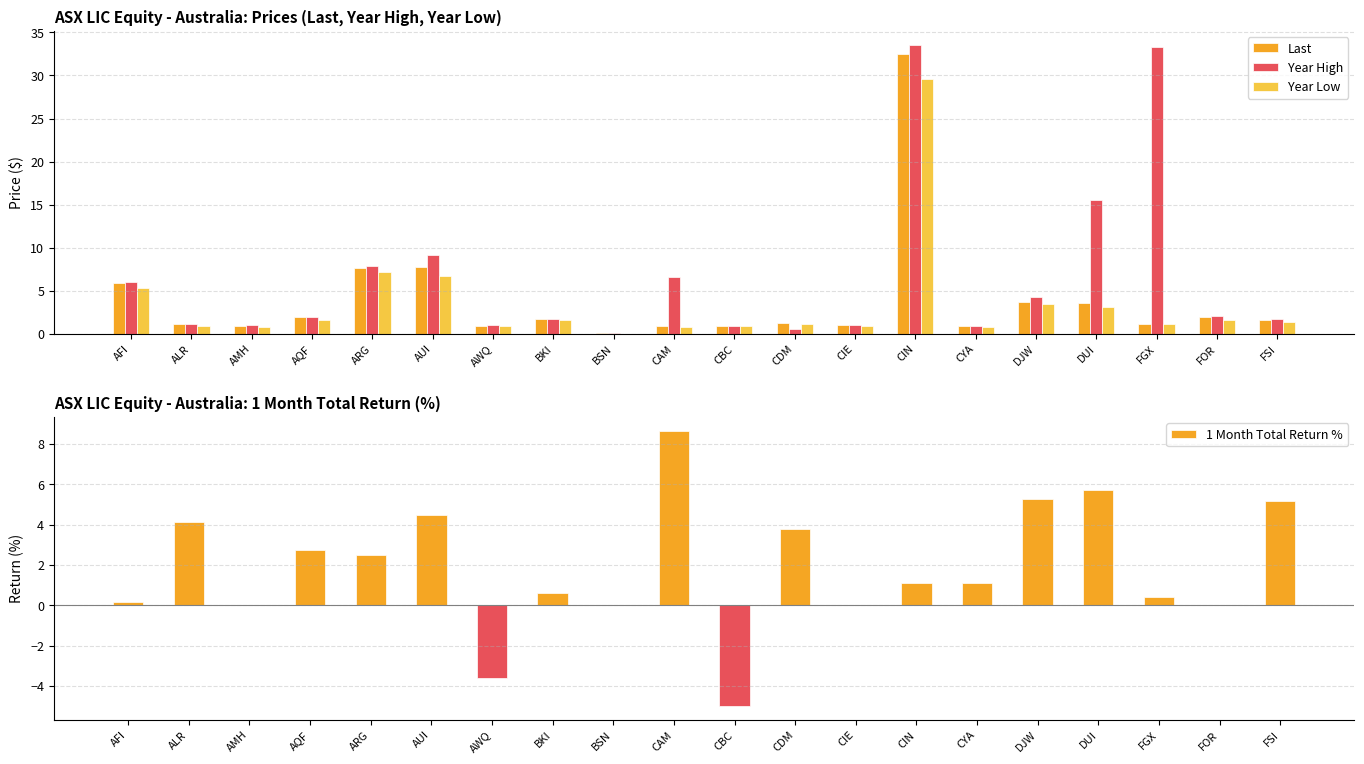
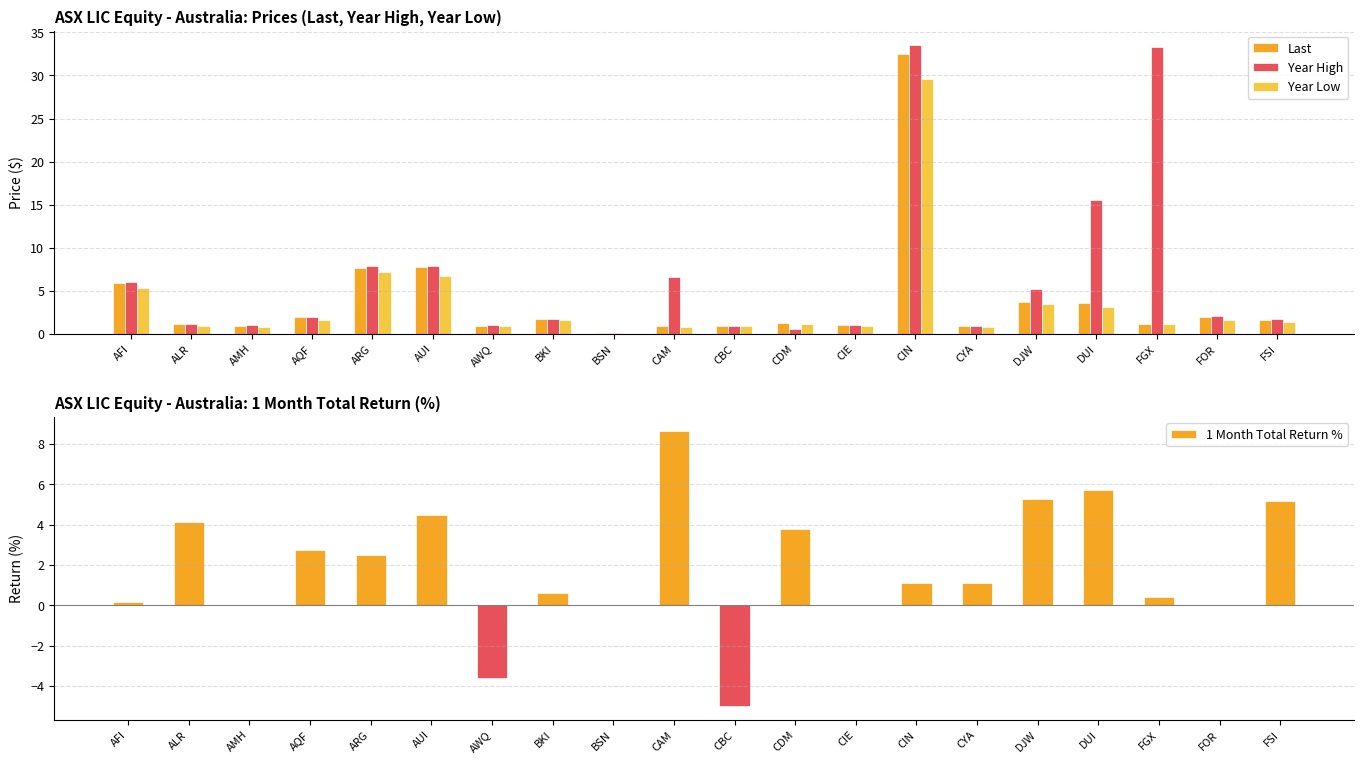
ASX LIC Equity - Australia: Prices (Last, Year High, Year Low), Year High, AUI: 9 -> 8
ASX LIC Equity - Australia: Prices (Last, Year High, Year Low), Year High, DJW: 4 -> 5
